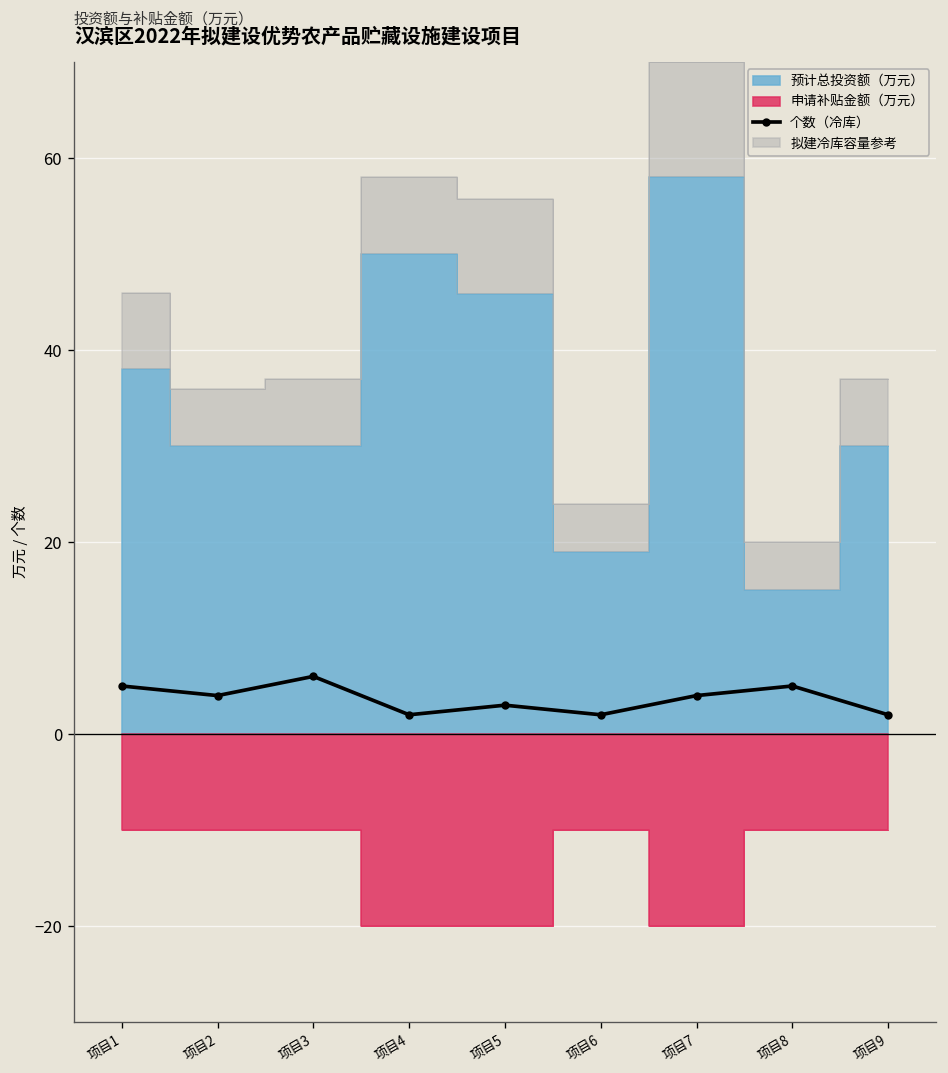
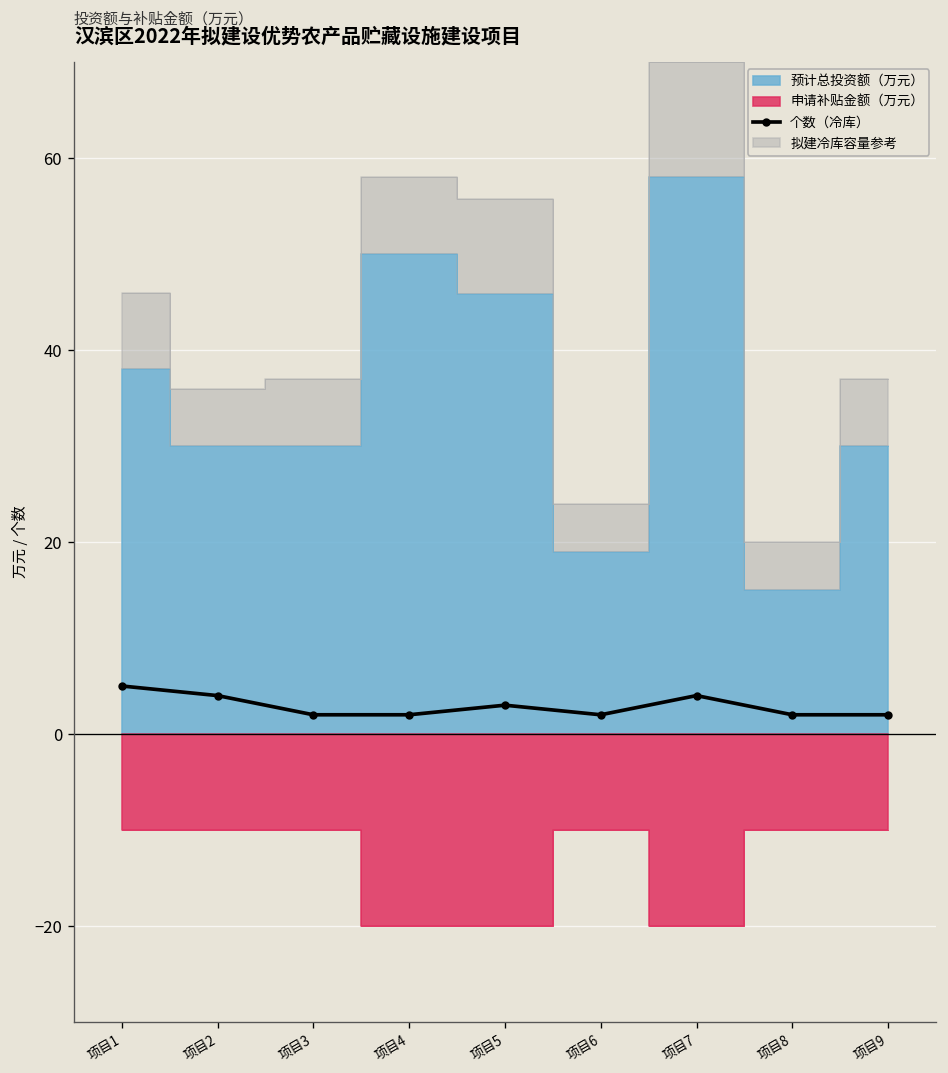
个数（冷库）, 项目3: 6 -> 2
个数（冷库）, 项目8: 5 -> 2
